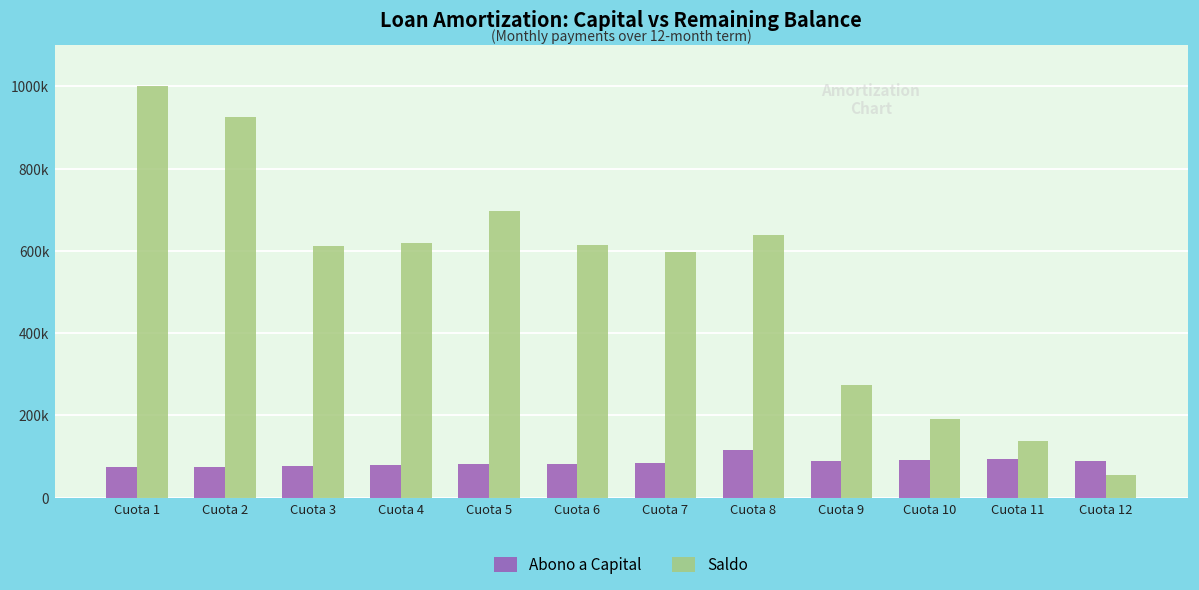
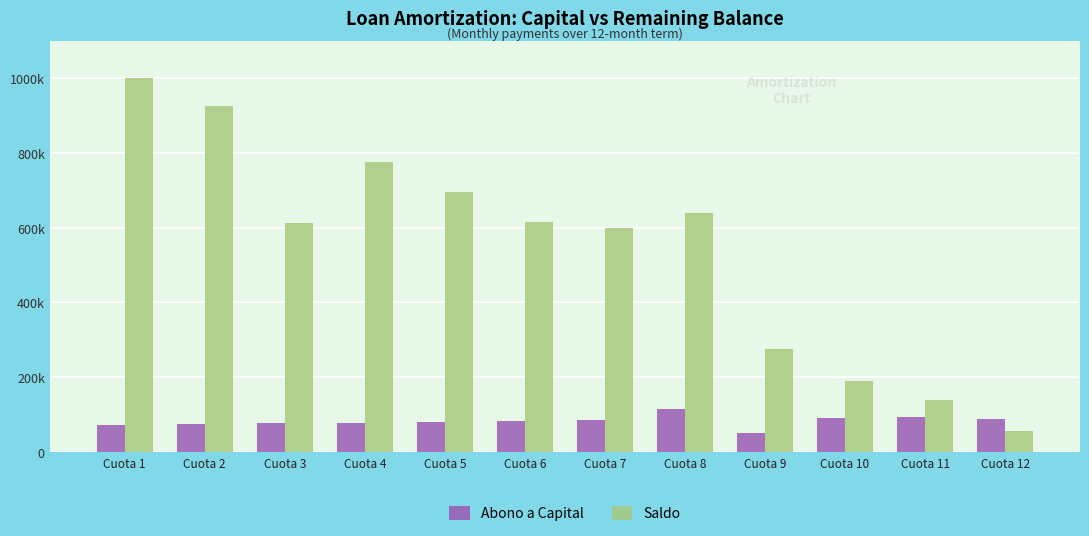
Saldo, Cuota 4: 620000 -> 770000
Abono a Capital, Cuota 9: 90000 -> 50000
